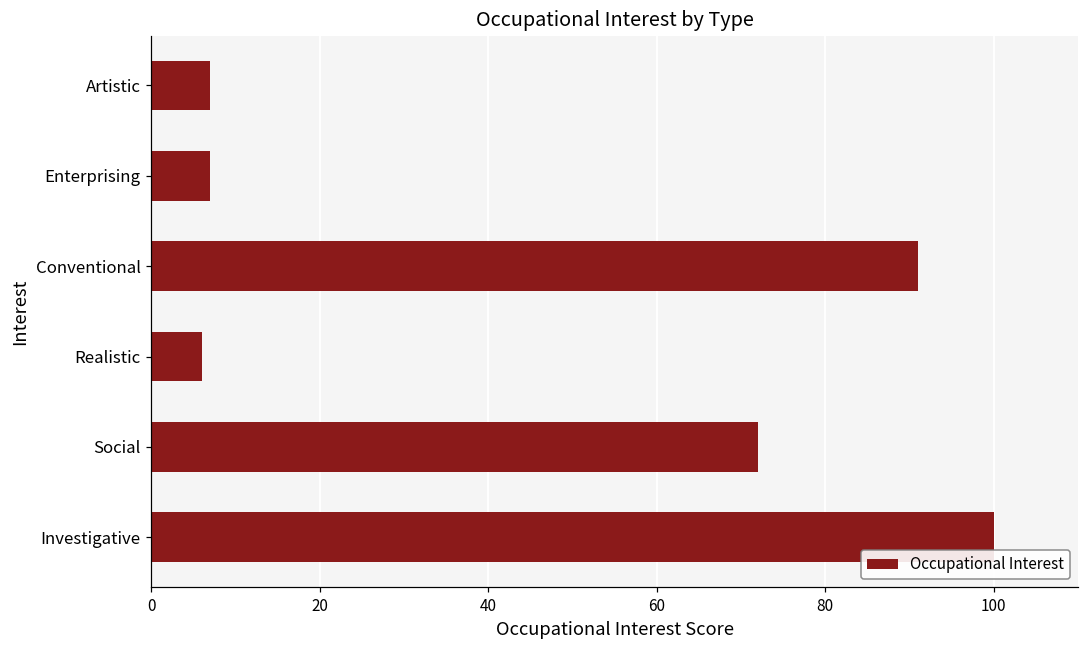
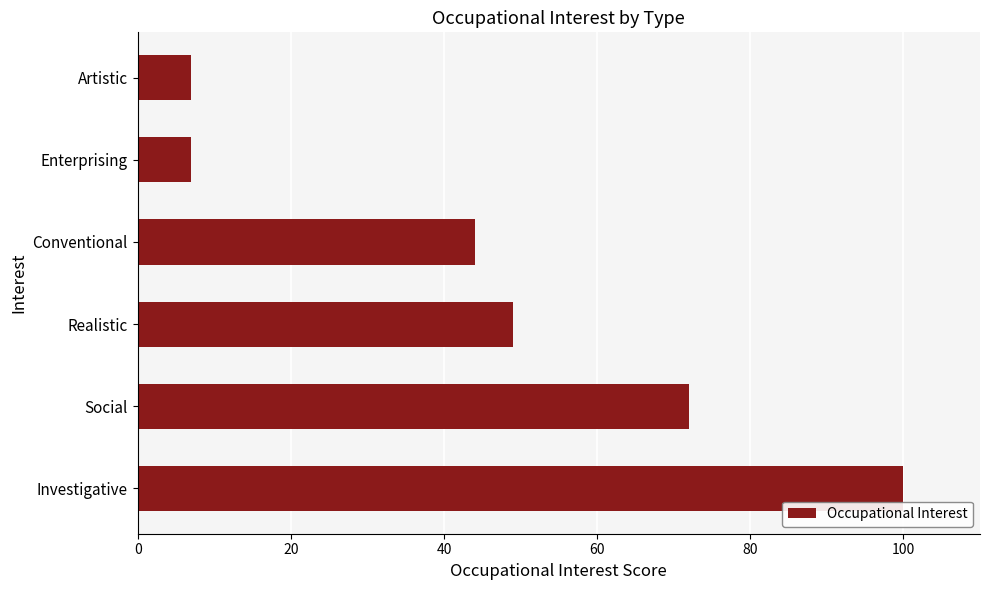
Conventional: 91 -> 44
Realistic: 6 -> 49
